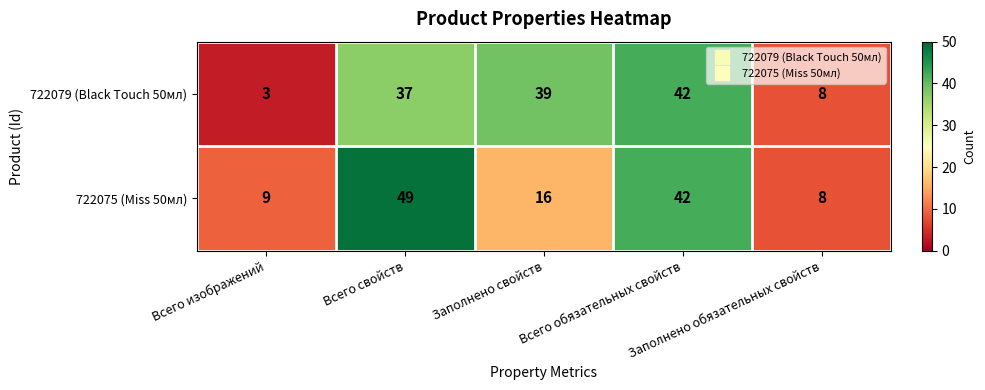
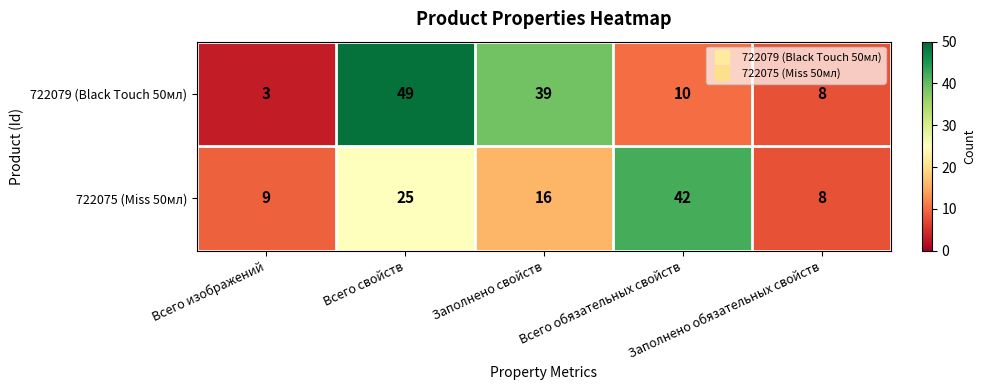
722079 (Black Touch 50мл), Всего свойств: 37 -> 49
722079 (Black Touch 50мл), Всего обязательных свойств: 42 -> 10
722075 (Miss 50мл), Всего свойств: 49 -> 25
